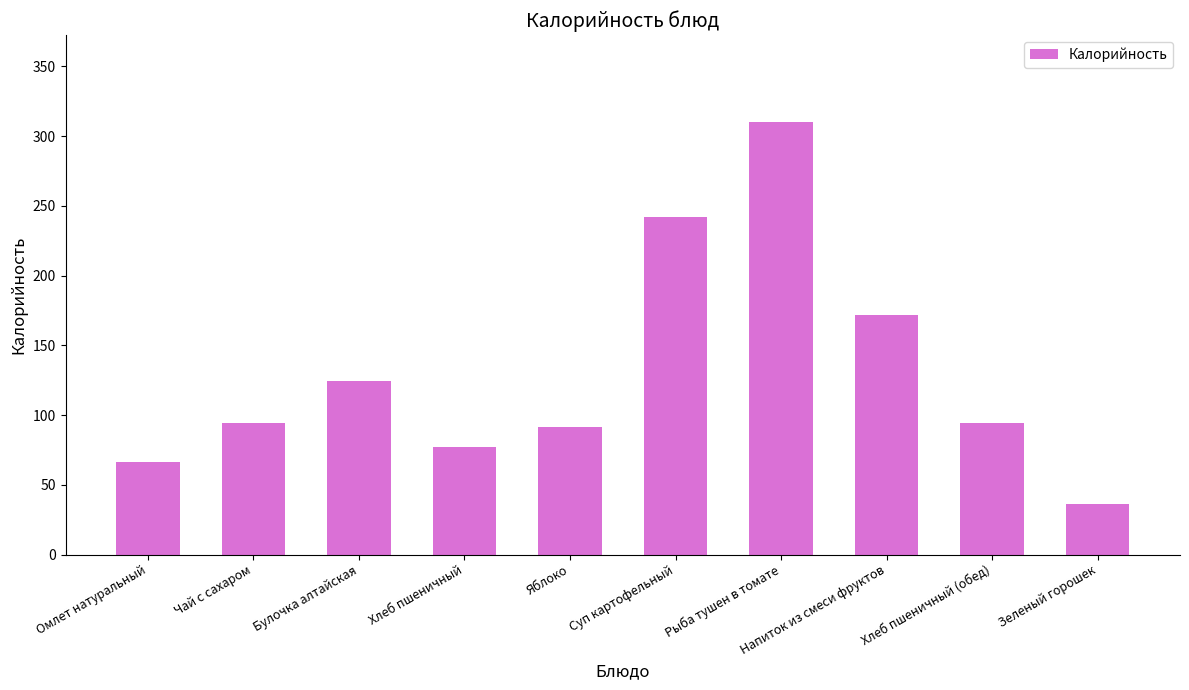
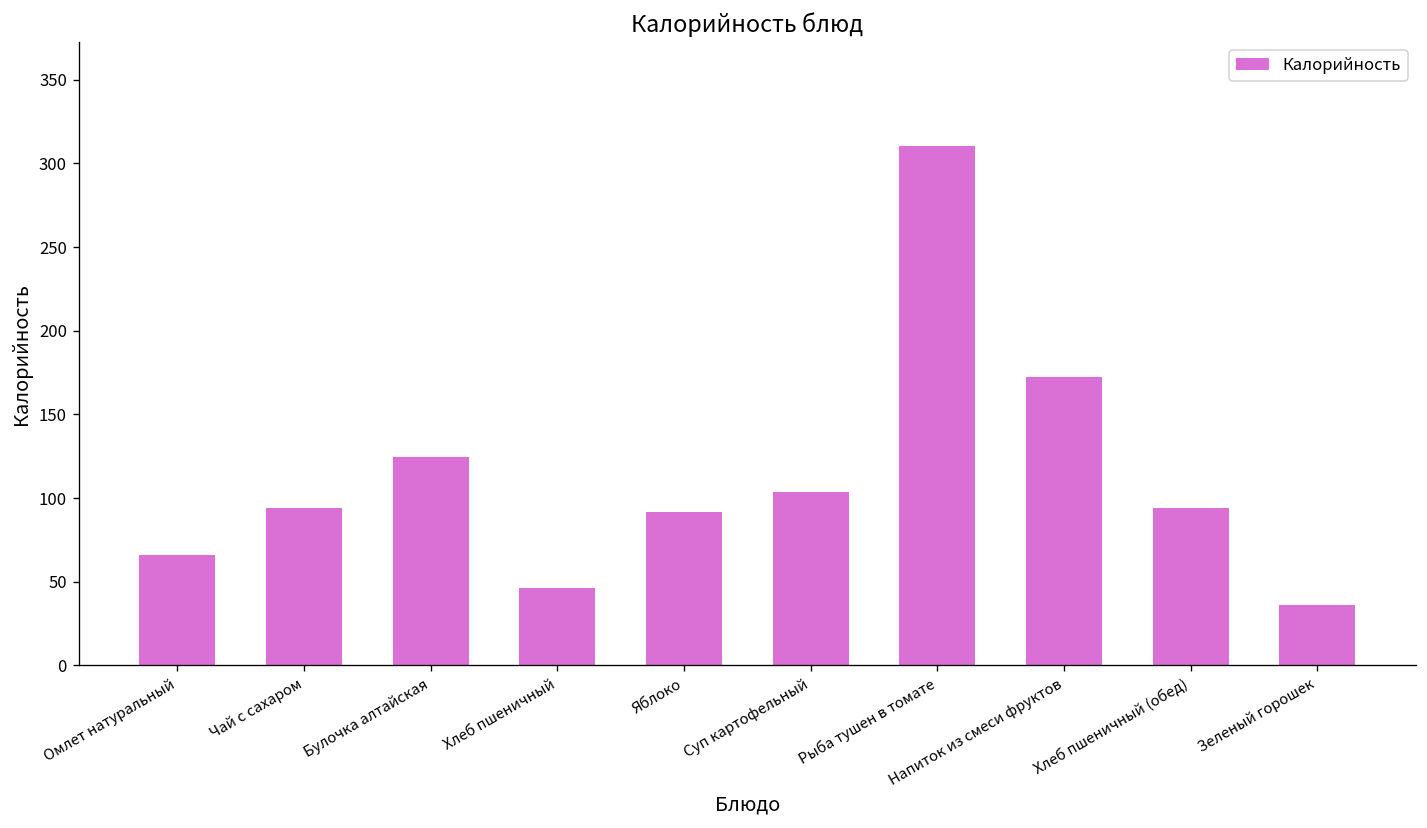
Хлеб пшеничный: 77 -> 46
Суп картофельный: 242 -> 104
